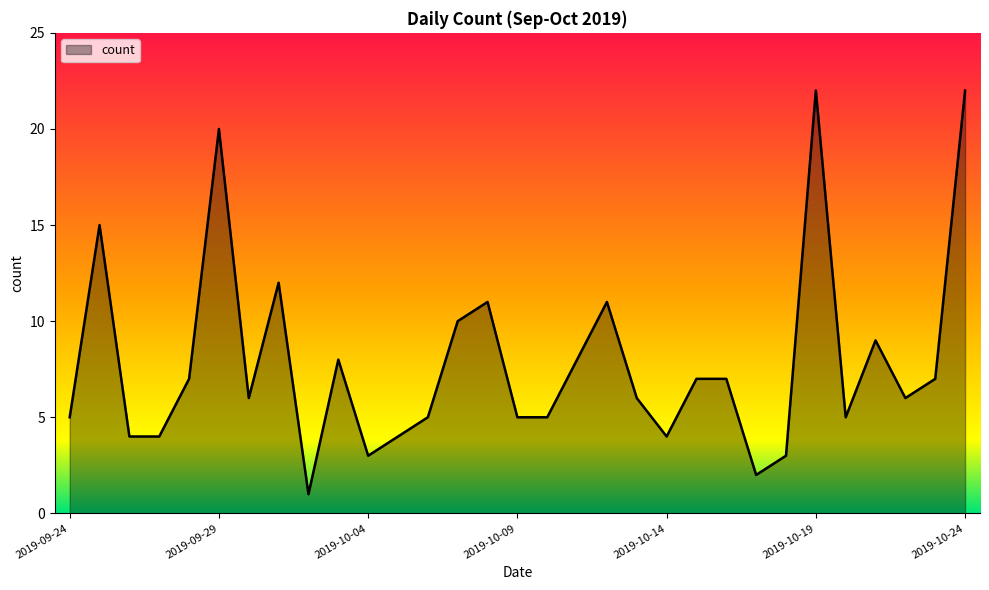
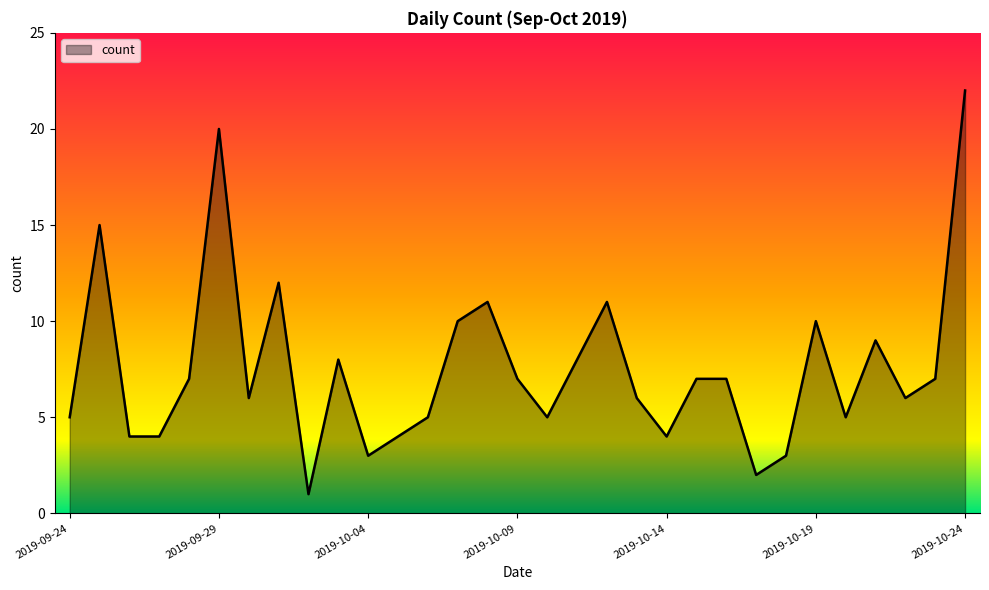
2019-10-09: 5 -> 7
2019-10-19: 22 -> 10
